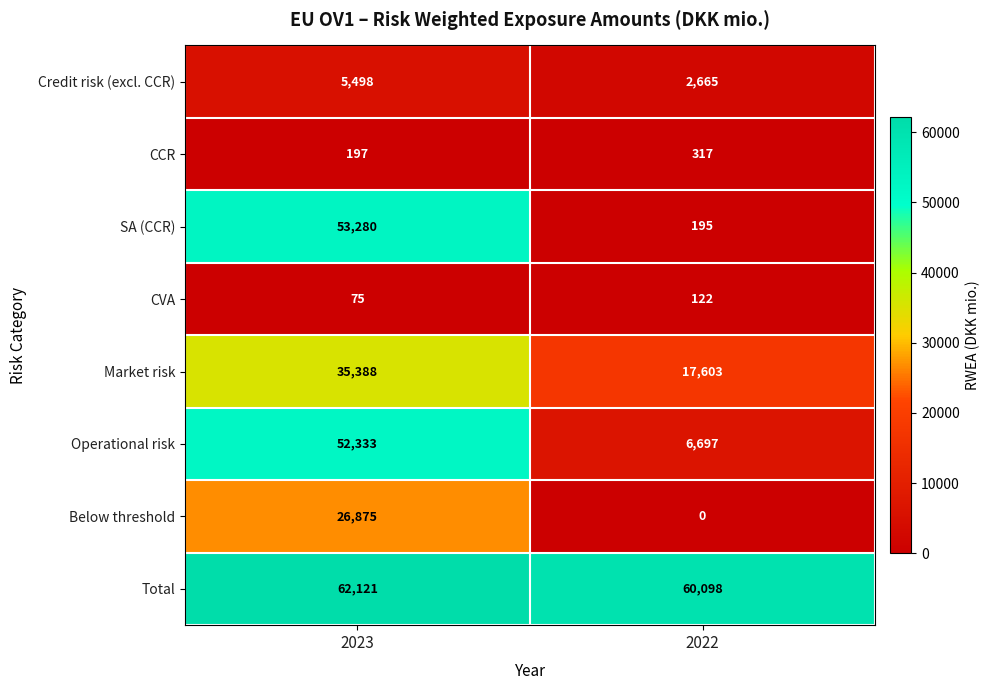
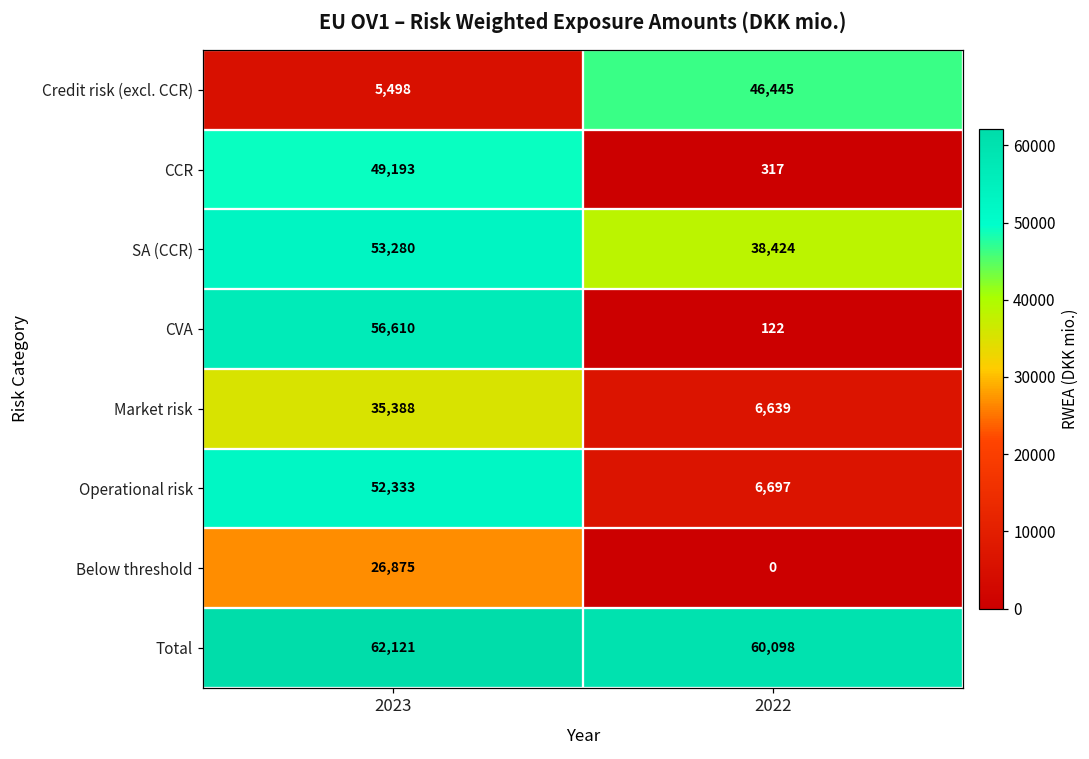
Credit risk (excl. CCR), 2022: 2,665 -> 46,445
CCR, 2023: 197 -> 49,193
SA (CCR), 2022: 195 -> 38,424
CVA, 2023: 75 -> 56,610
Market risk, 2022: 17,603 -> 6,639
